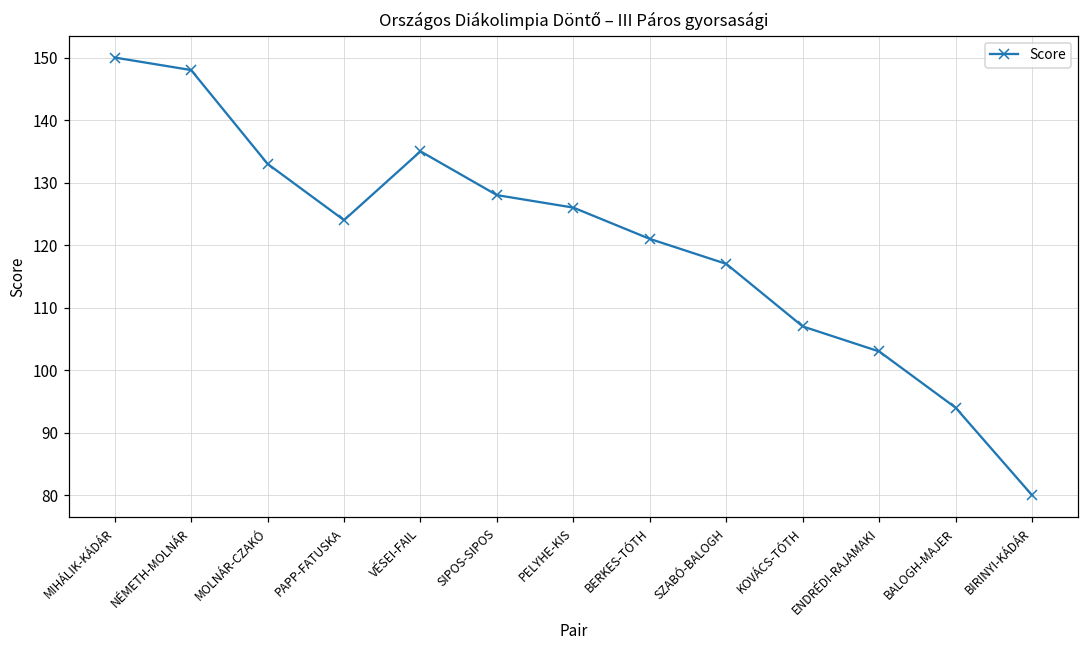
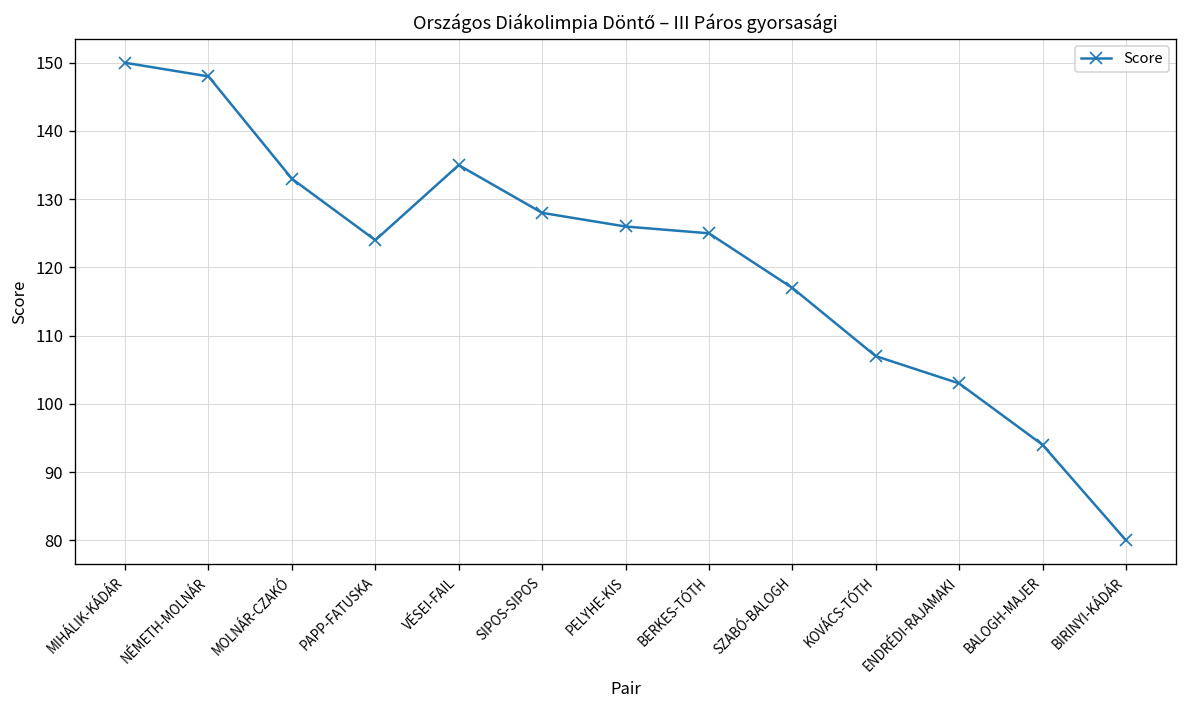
BERKES-TÓTH: 121 -> 125
